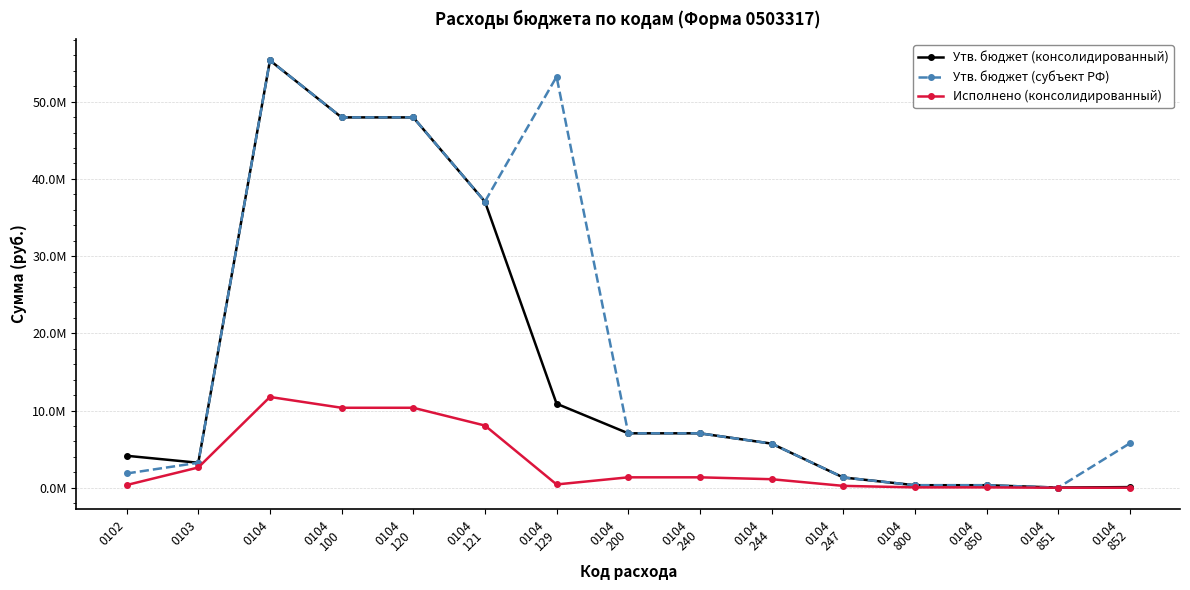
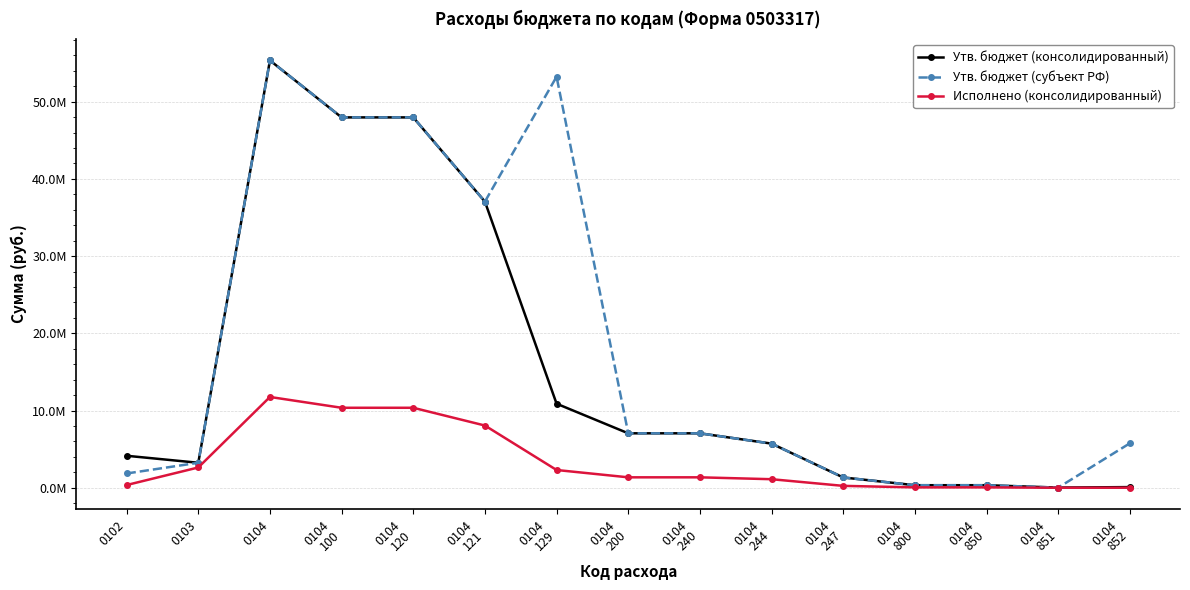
Исполнено (консолидированный), 0104 129: 0М -> 2М
